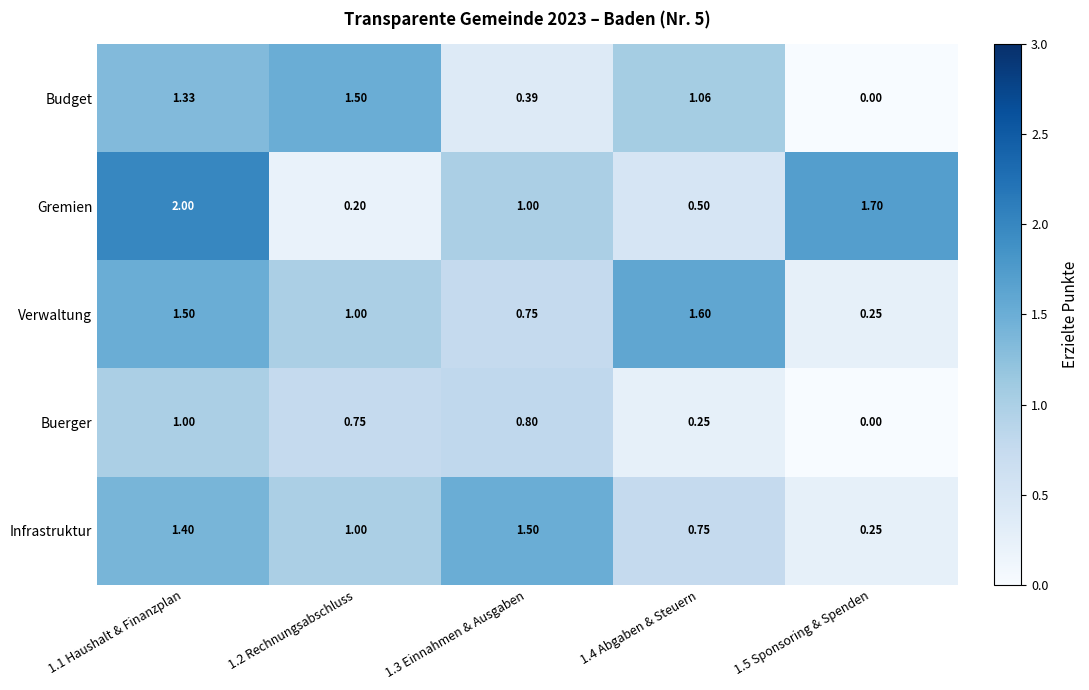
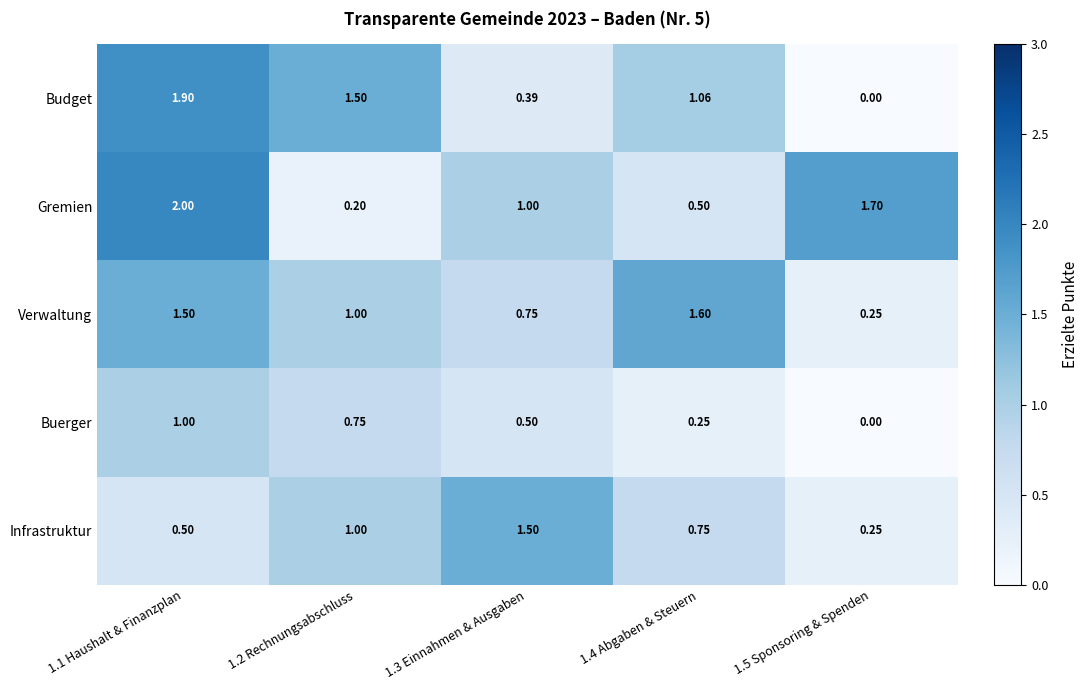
Budget, 1.1 Haushalt & Finanzplan: 1.33 -> 1.90
Buerger, 1.3 Einnahmen & Ausgaben: 0.80 -> 0.50
Infrastruktur, 1.1 Haushalt & Finanzplan: 1.40 -> 0.50
